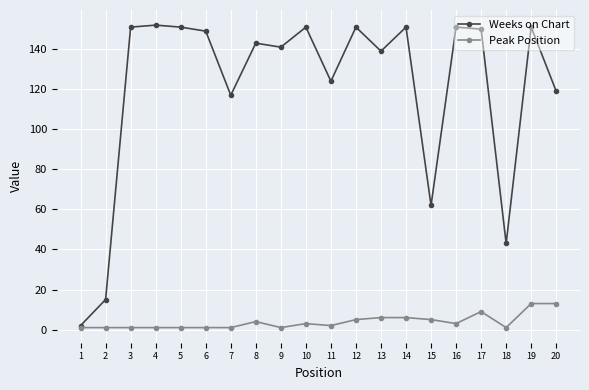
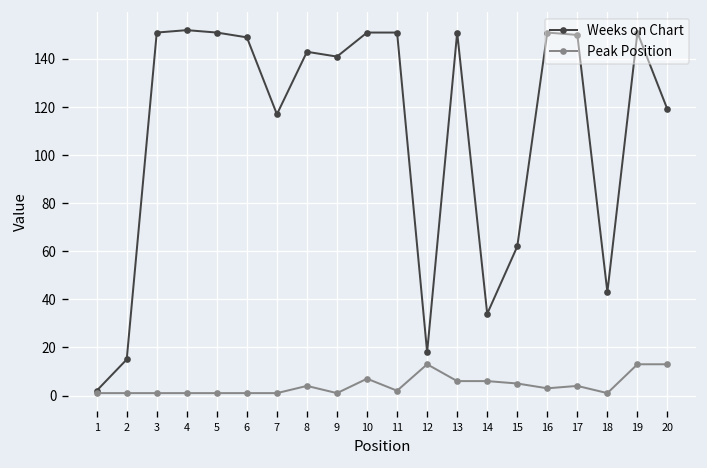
Peak Position, 10: 3 -> 7
Weeks on Chart, 11: 124 -> 151
Weeks on Chart, 12: 151 -> 18
Peak Position, 12: 5 -> 13
Weeks on Chart, 13: 139 -> 151
Weeks on Chart, 14: 151 -> 34
Peak Position, 17: 9 -> 4
